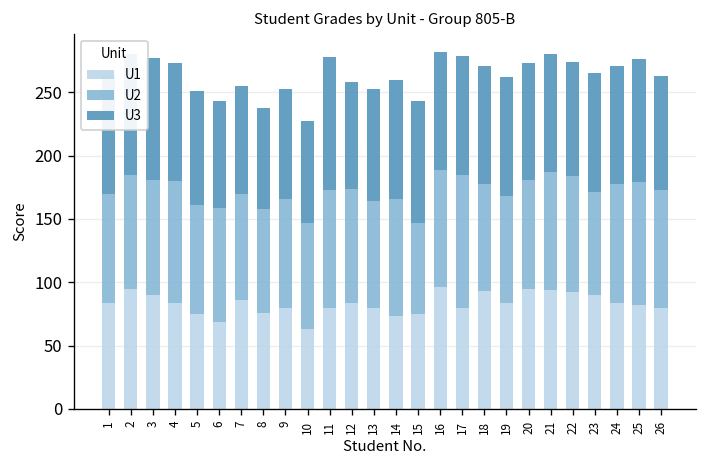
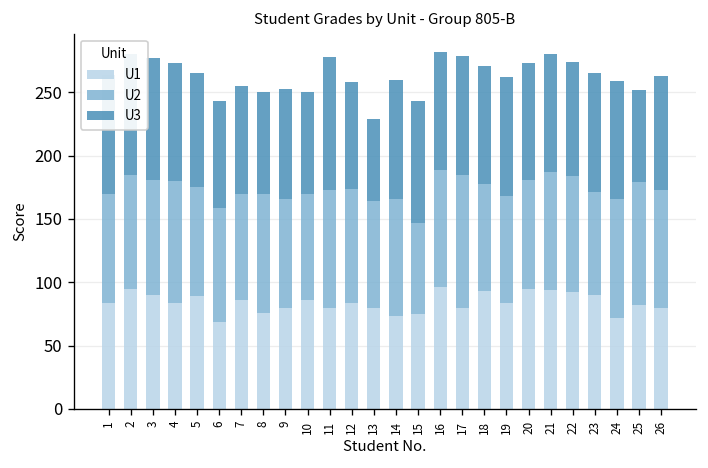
U1, 5: 75 -> 89
U2, 8: 82 -> 94
U1, 10: 63 -> 86
U3, 13: 89 -> 65
U1, 24: 84 -> 72
U3, 25: 97 -> 73
